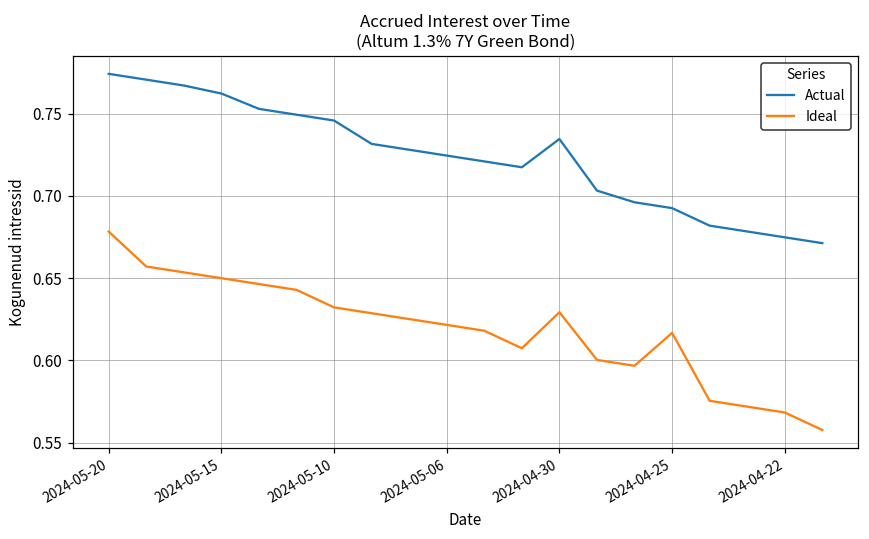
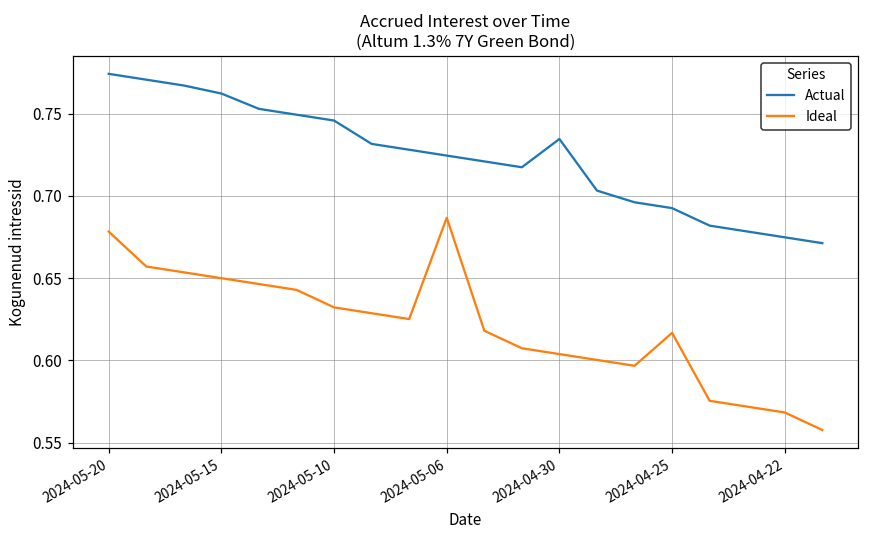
Ideal, 2024-05-06: 0.622 -> 0.687
Ideal, 2024-04-30: 0.629 -> 0.604
